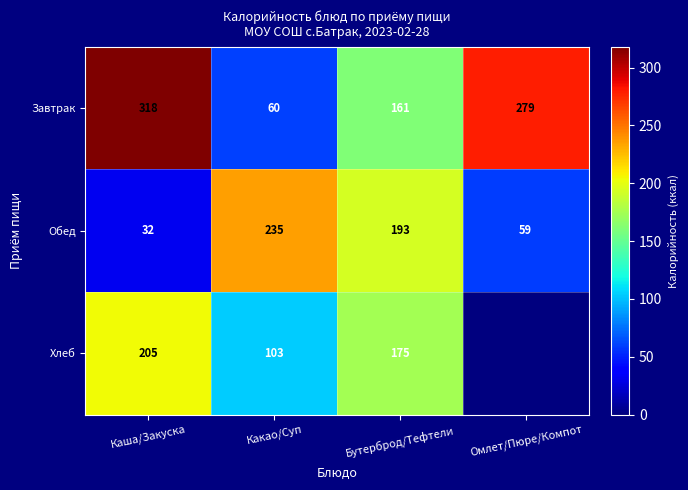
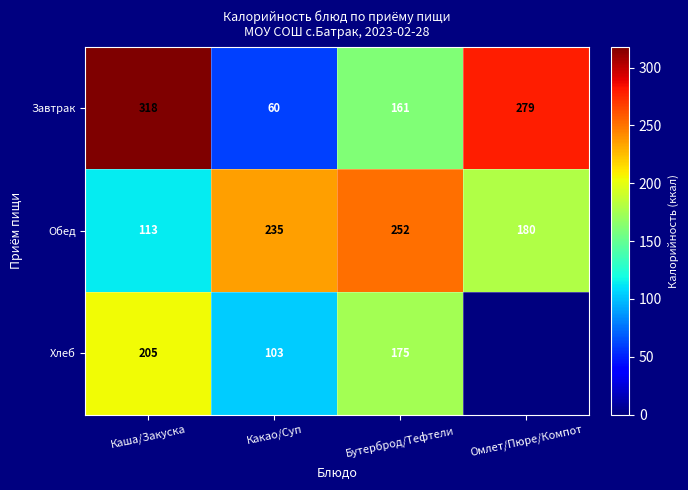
Обед, Каша/Закуска: 32 -> 113
Обед, Бутерброд/Тефтели: 193 -> 252
Обед, Омлет/Пюре/Компот: 59 -> 180
